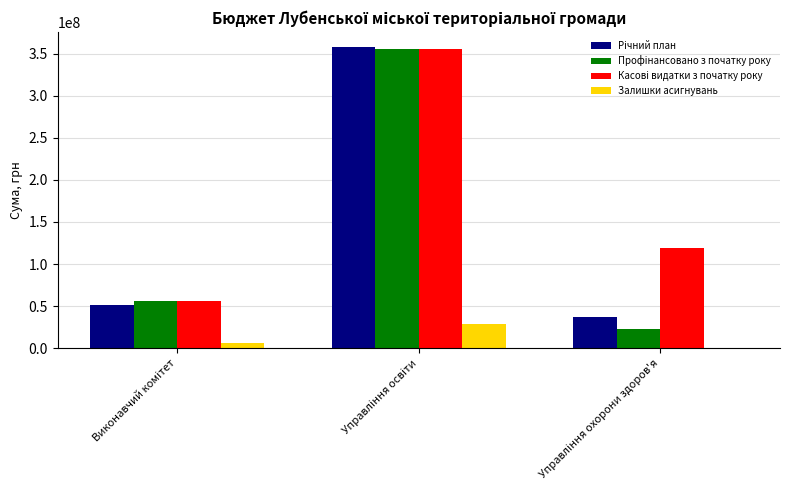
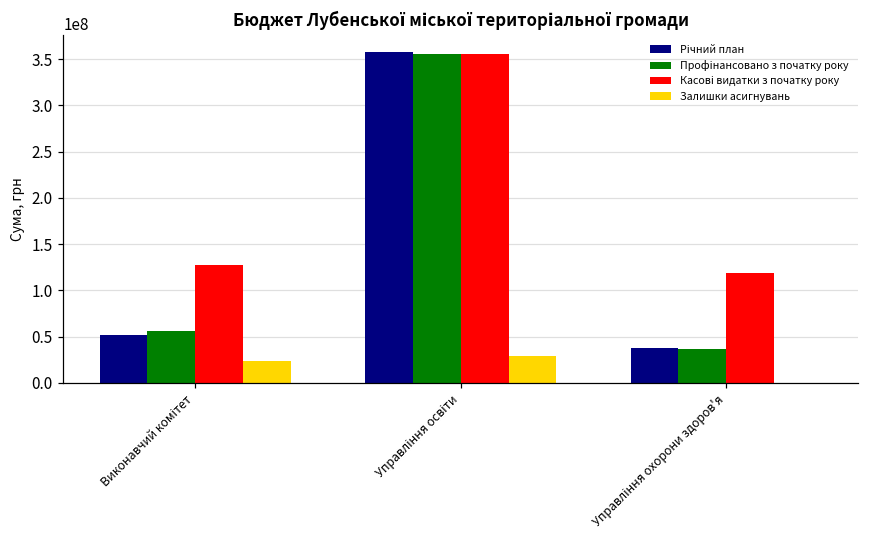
Касові видатки з початку року, Виконавчий комітет: 60000000 -> 130000000
Залишки асигнувань, Виконавчий комітет: 10000000 -> 20000000
Профінансовано з початку року, Управління охорони здоров'я: 20000000 -> 40000000
